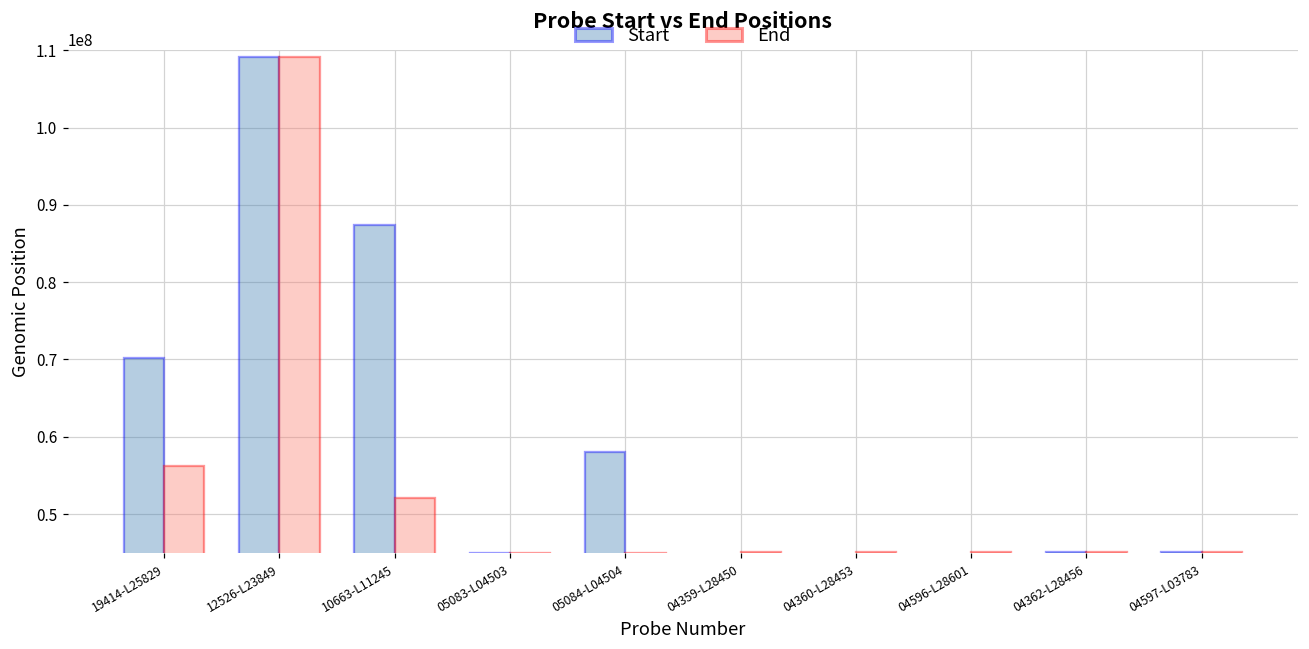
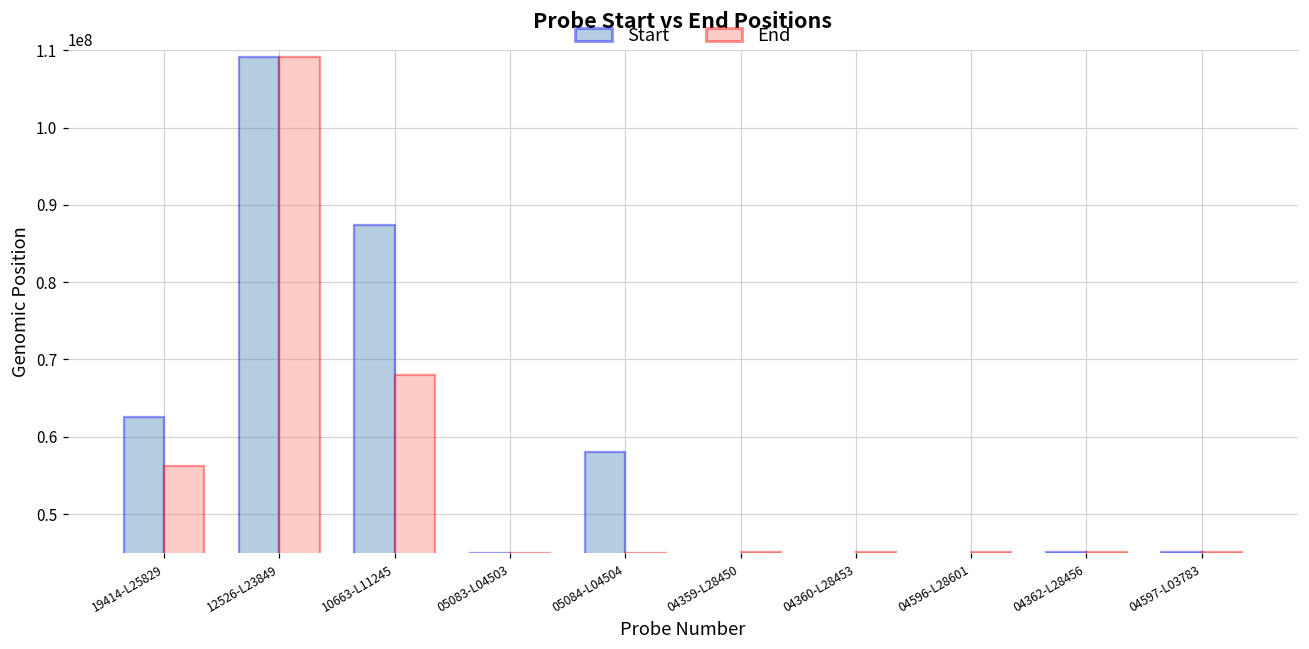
Start, 19414-L25829: 70000000 -> 63000000
End, 10663-L11245: 52000000 -> 68000000
